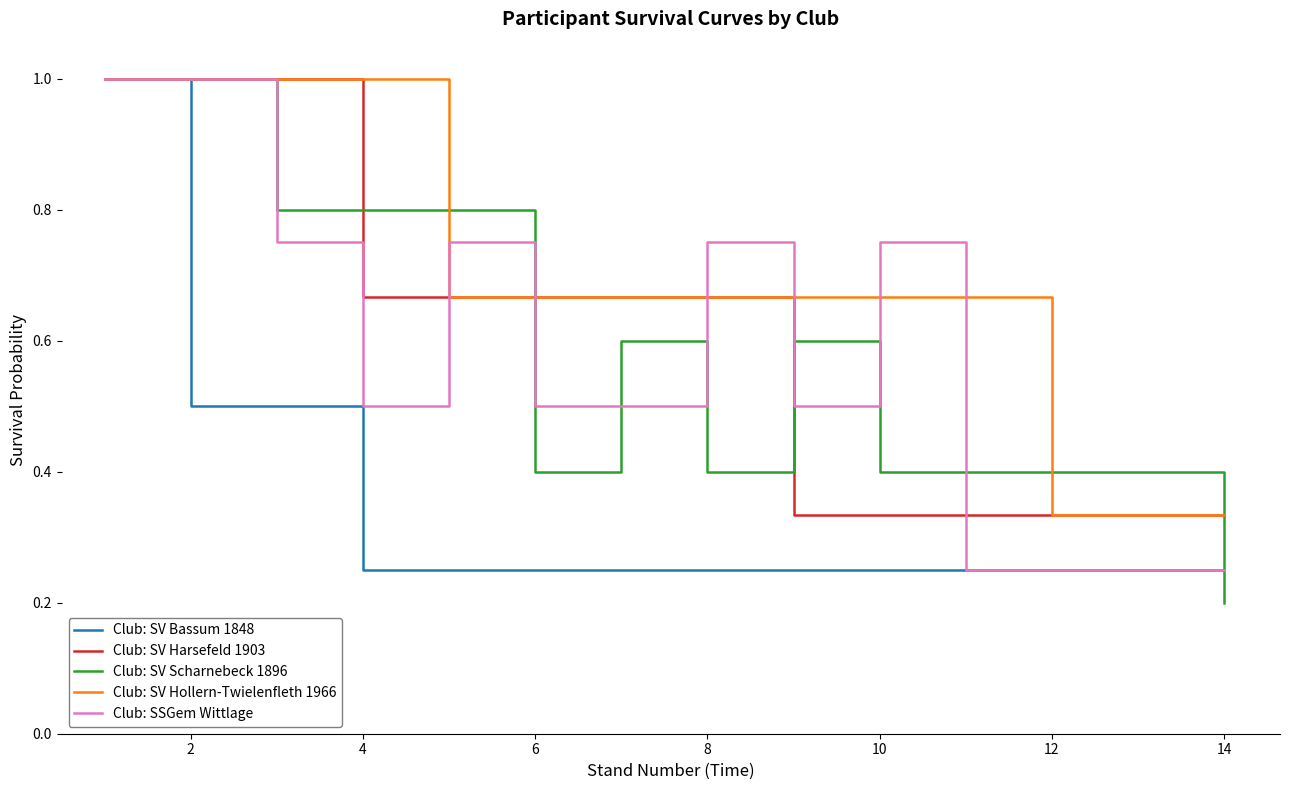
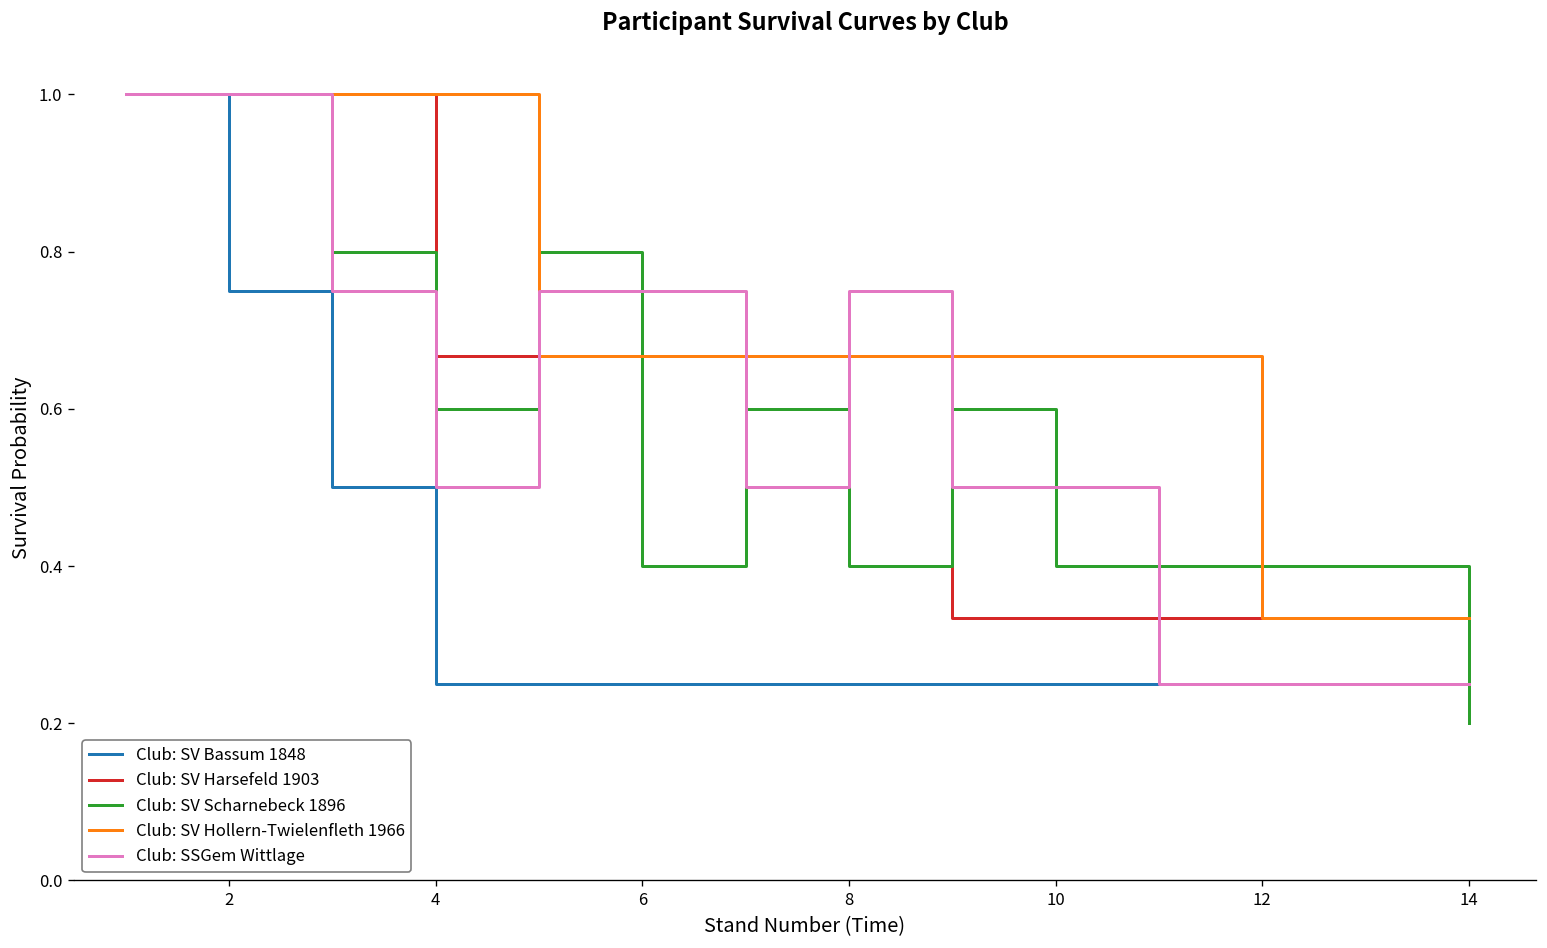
Club: SV Bassum 1848, 2: 0.50 -> 0.75
Club: SV Scharnebeck 1896, 4: 0.80 -> 0.60
Club: SSGem Wittlage, 6: 0.50 -> 0.75
Club: SSGem Wittlage, 10: 0.75 -> 0.50
